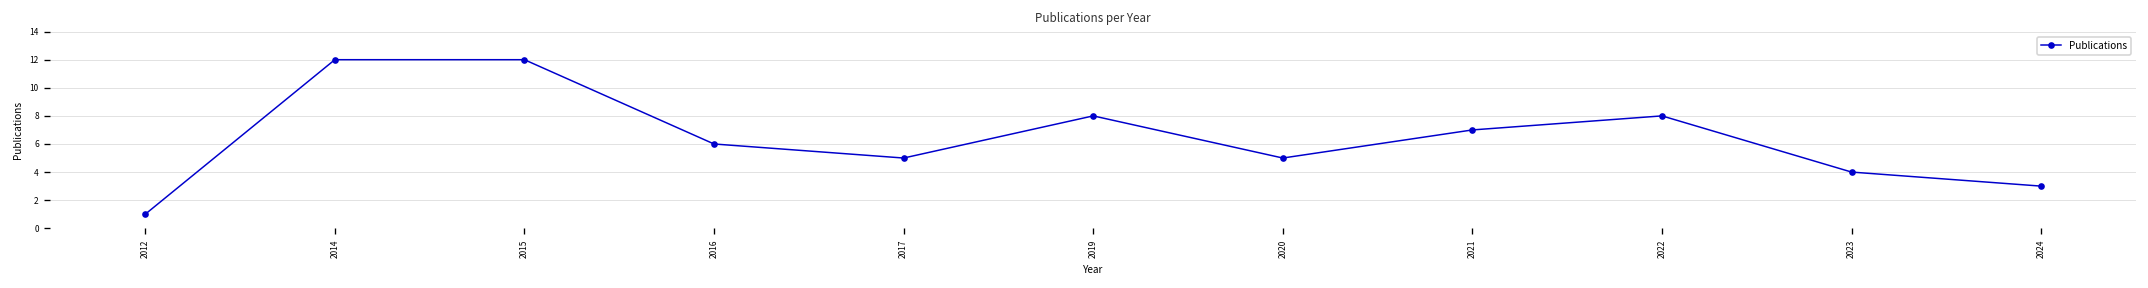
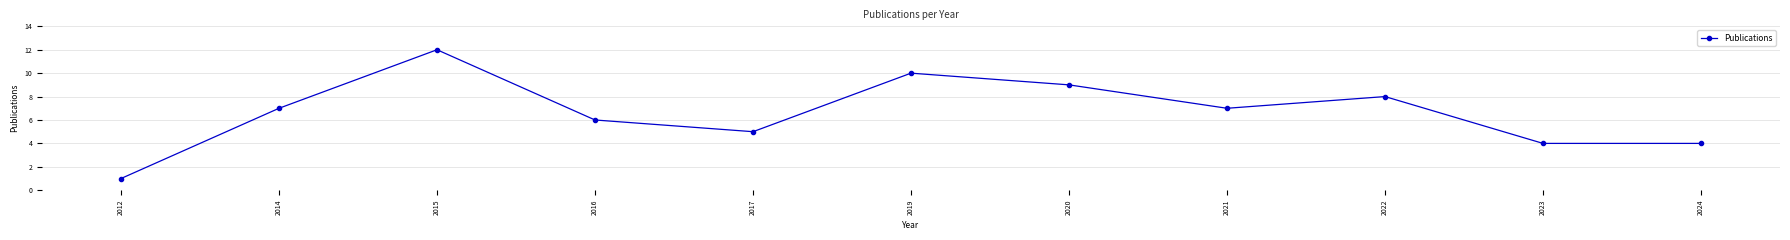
2014: 12 -> 7
2019: 8 -> 10
2020: 5 -> 9
2024: 3 -> 4
